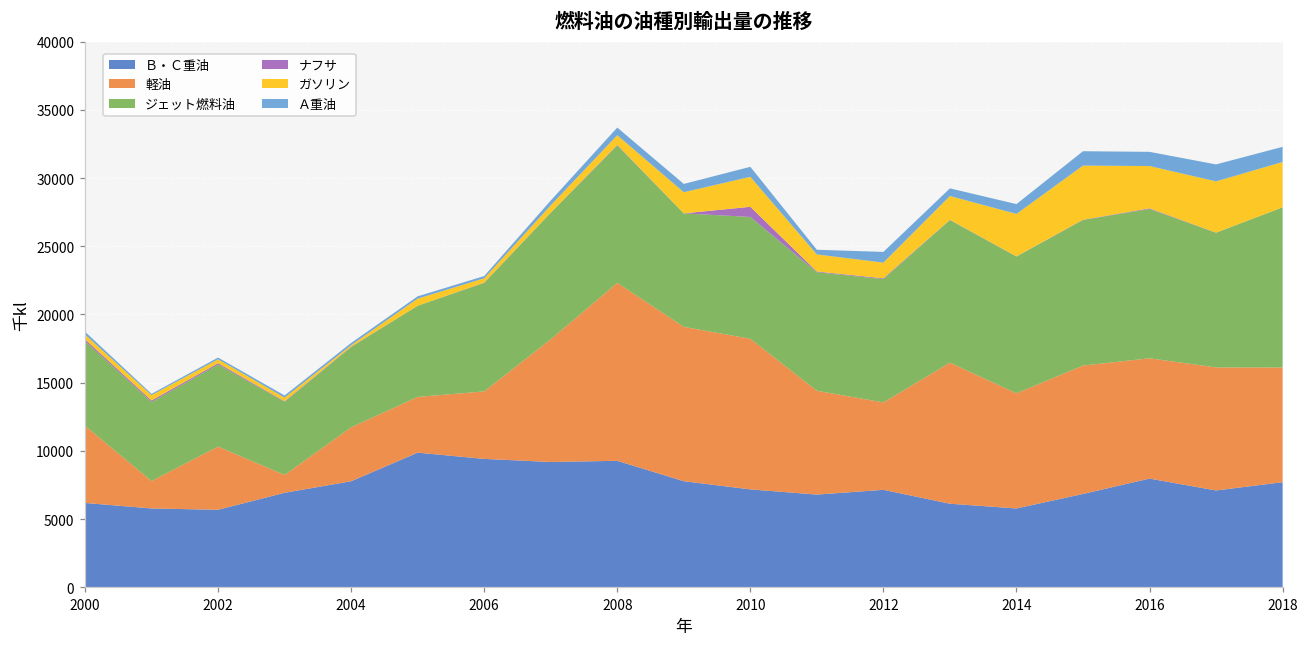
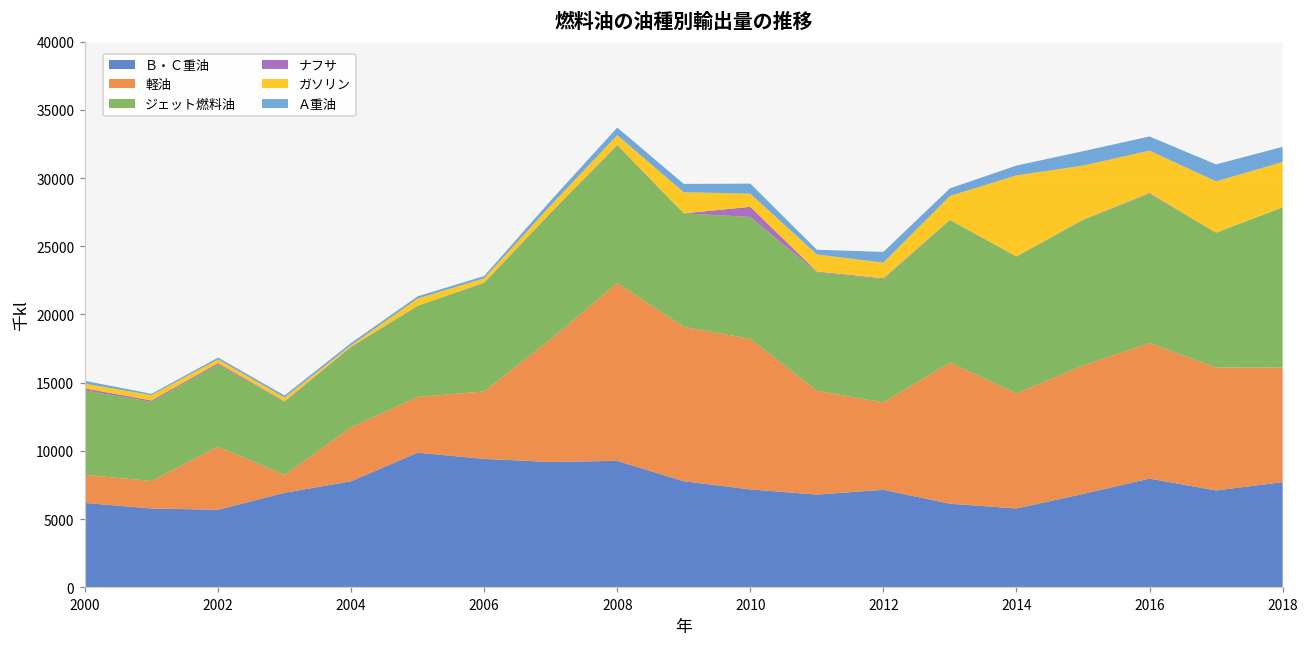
軽油, 2000: 5700 -> 2100
ガソリン, 2010: 2200 -> 1000
ガソリン, 2014: 3100 -> 5900
軽油, 2016: 8800 -> 10000
